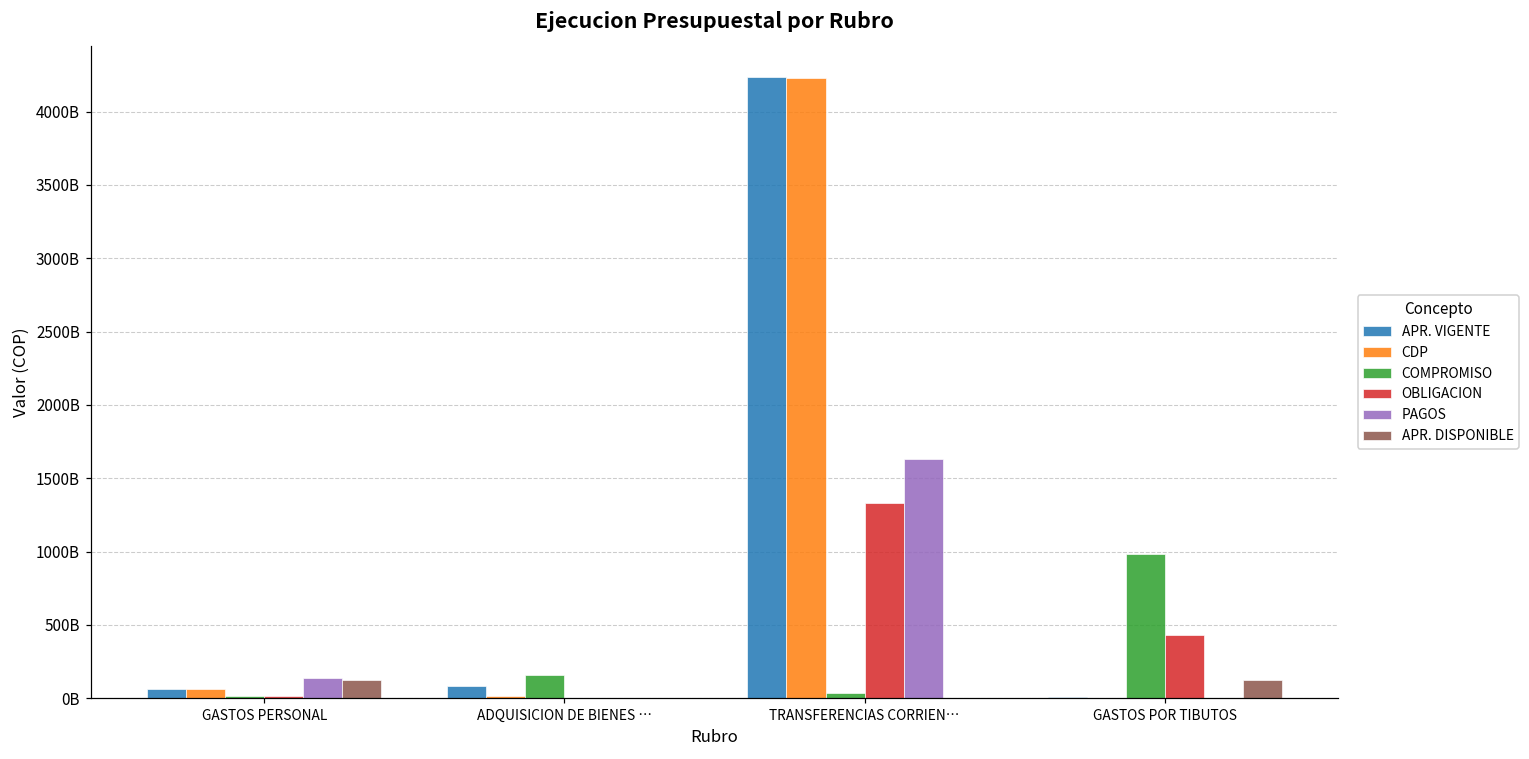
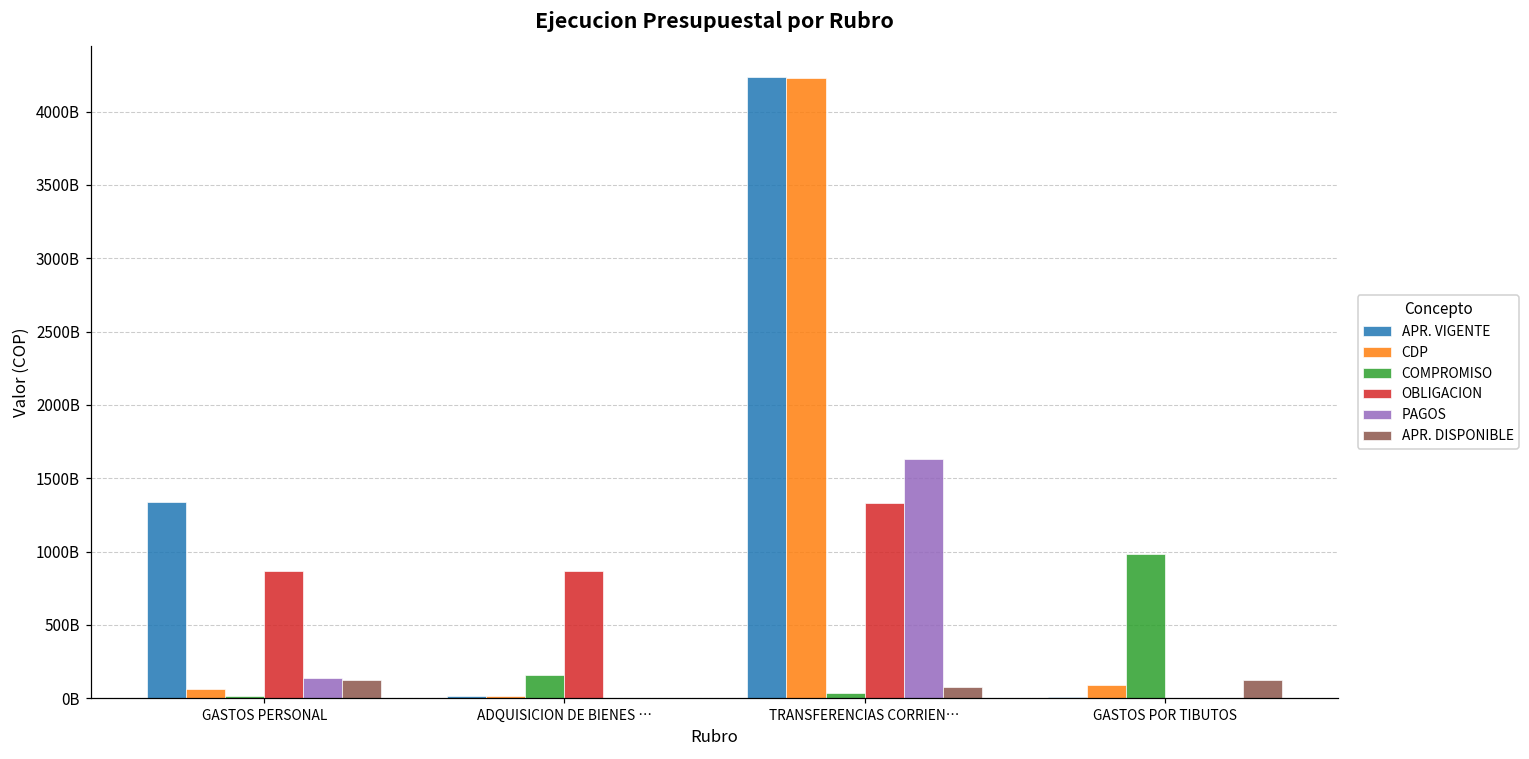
APR. VIGENTE, GASTOS PERSONAL: 60000000000 -> 1340000000000
OBLIGACION, GASTOS PERSONAL: 20000000000 -> 870000000000
APR. VIGENTE, ADQUISICION DE BIENES …: 90000000000 -> 10000000000
OBLIGACION, ADQUISICION DE BIENES …: 0 -> 870000000000
APR. DISPONIBLE, TRANSFERENCIAS CORRIEN…: 0 -> 70000000000
CDP, GASTOS POR TIBUTOS: 0 -> 90000000000
OBLIGACION, GASTOS POR TIBUTOS: 430000000000 -> 0
